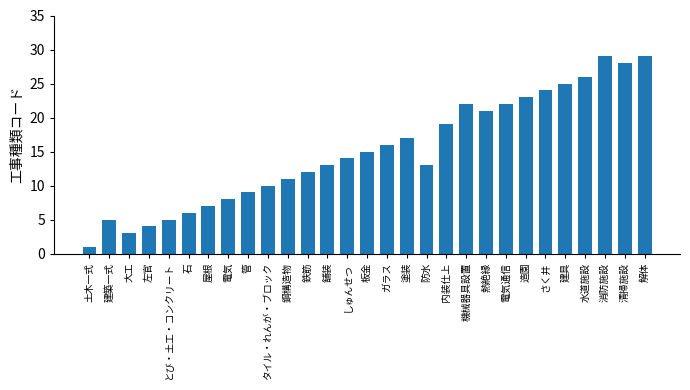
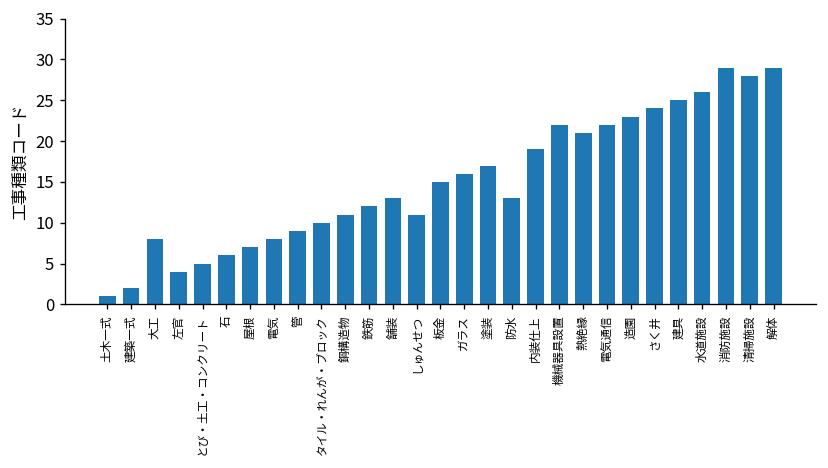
建築一式: 5 -> 2
大工: 3 -> 8
しゅんせつ: 14 -> 11
